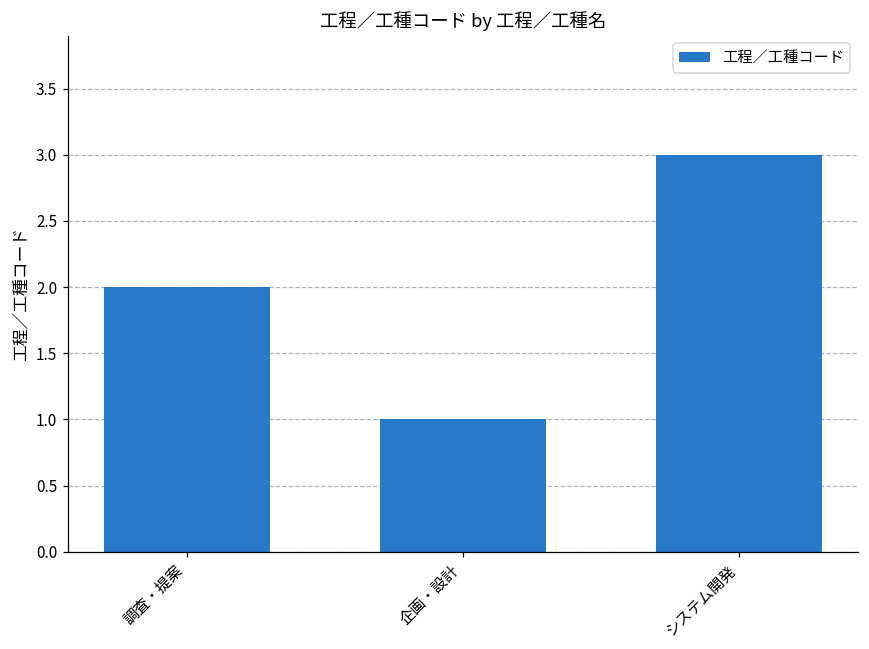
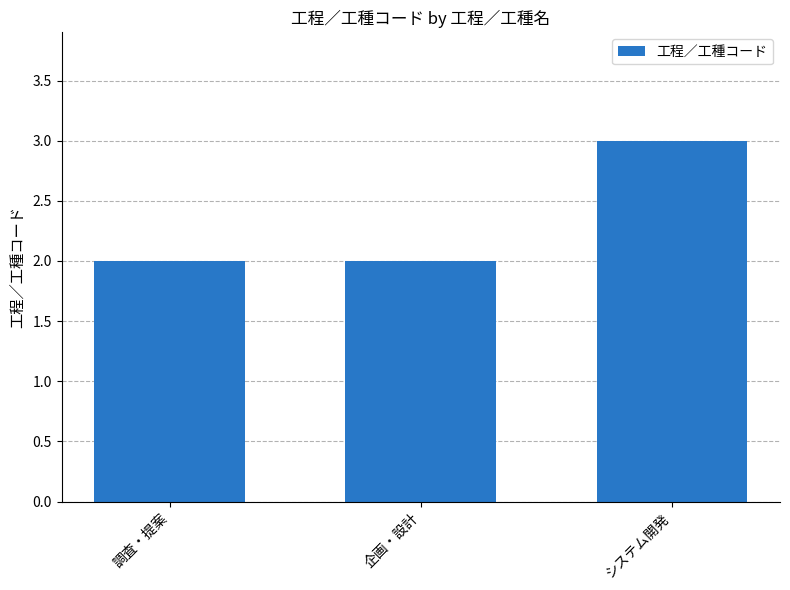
企画・設計: 1 -> 2
